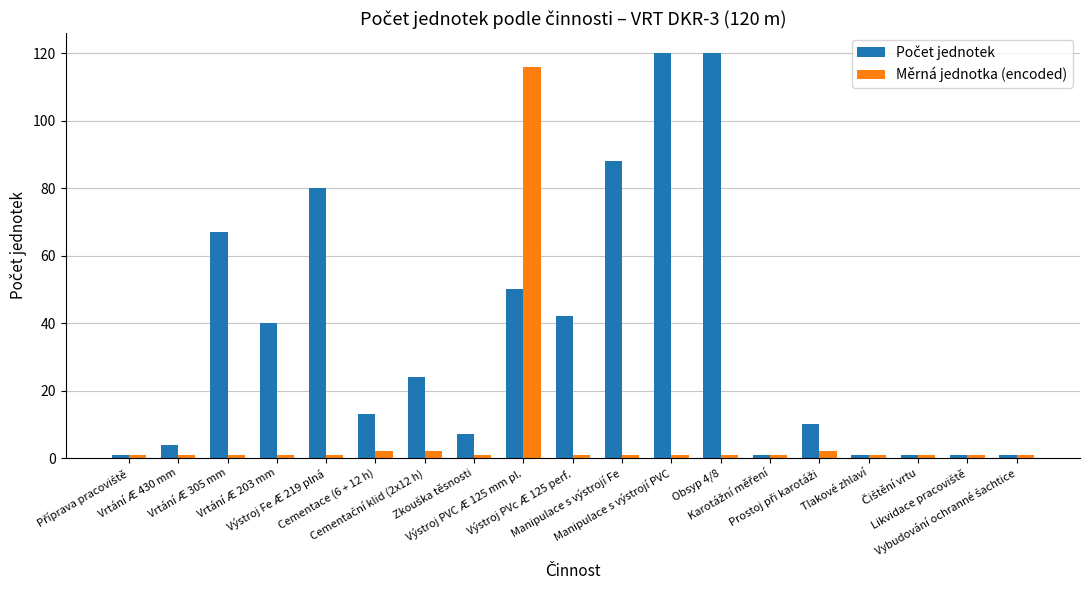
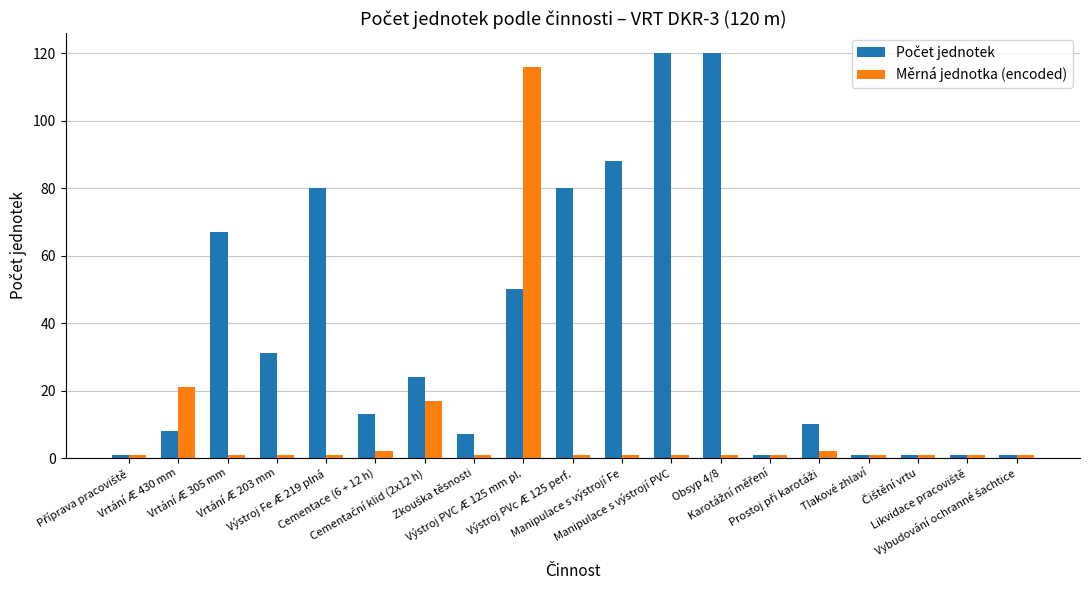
Počet jednotek, Vrtání Æ 430 mm: 4 -> 8
Měrná jednotka (encoded), Vrtání Æ 430 mm: 1 -> 21
Počet jednotek, Vrtání Æ 203 mm: 40 -> 31
Měrná jednotka (encoded), Cementační klid (2x12 h): 2 -> 17
Počet jednotek, Výstroj PVc Æ 125 perf.: 42 -> 80
